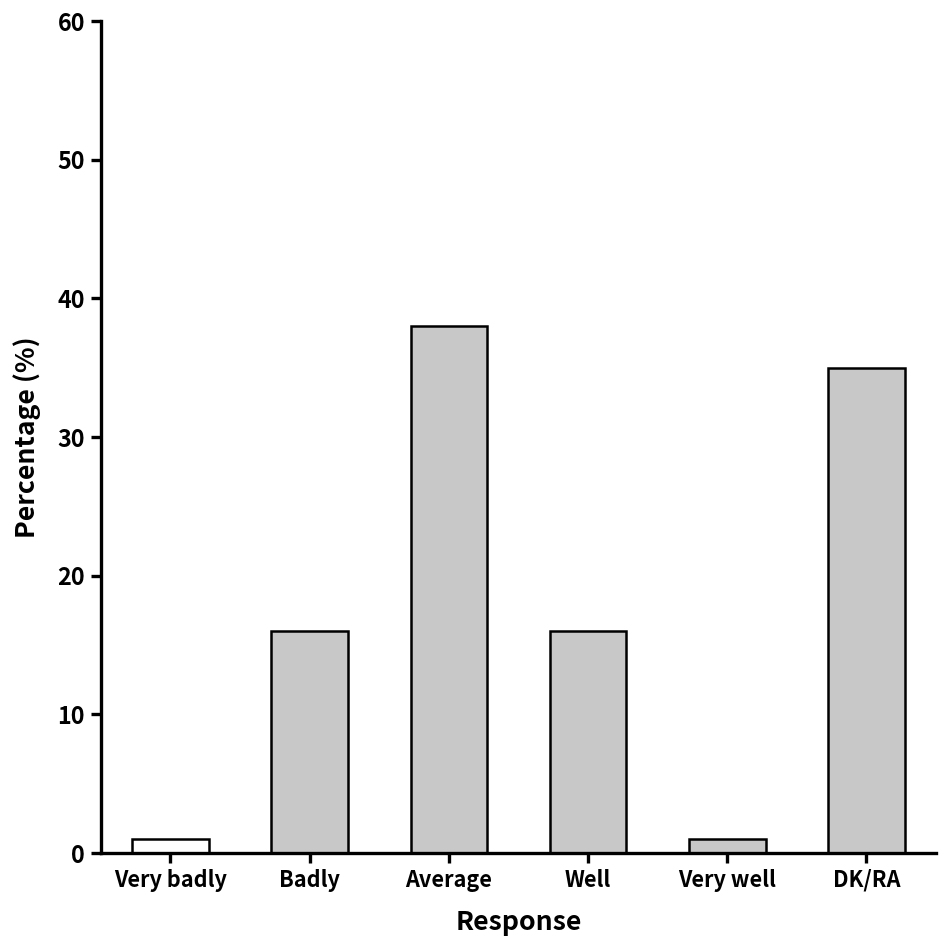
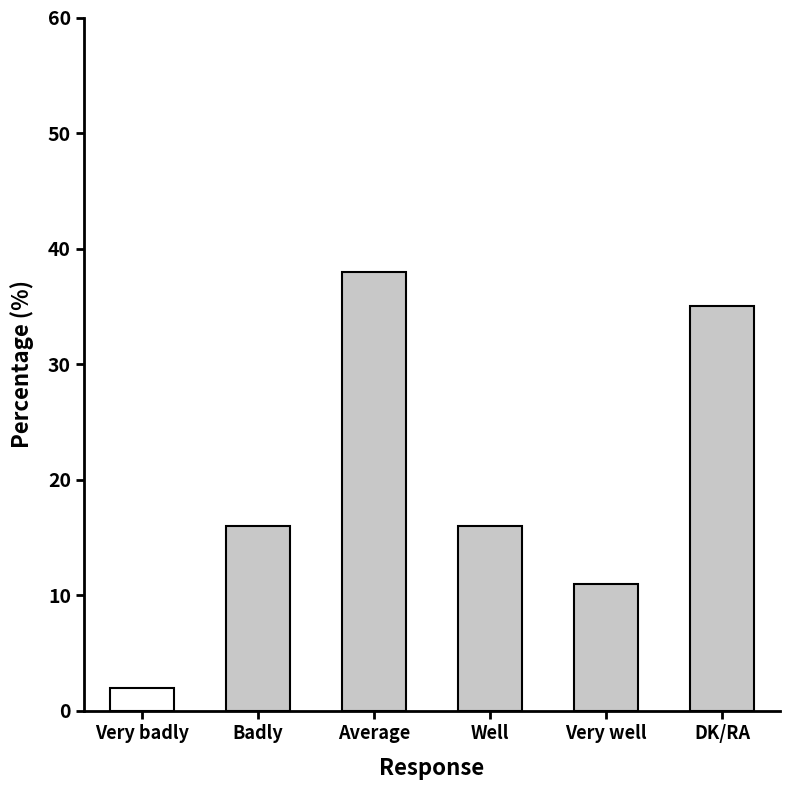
Very badly: 1 -> 2
Very well: 1 -> 11
